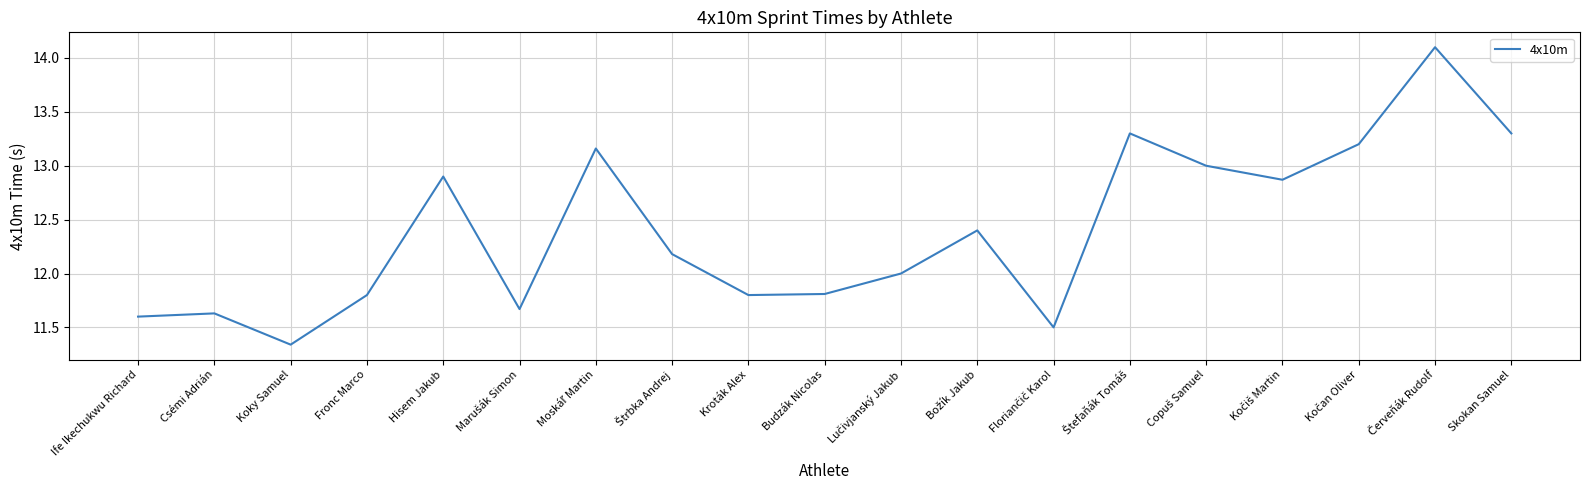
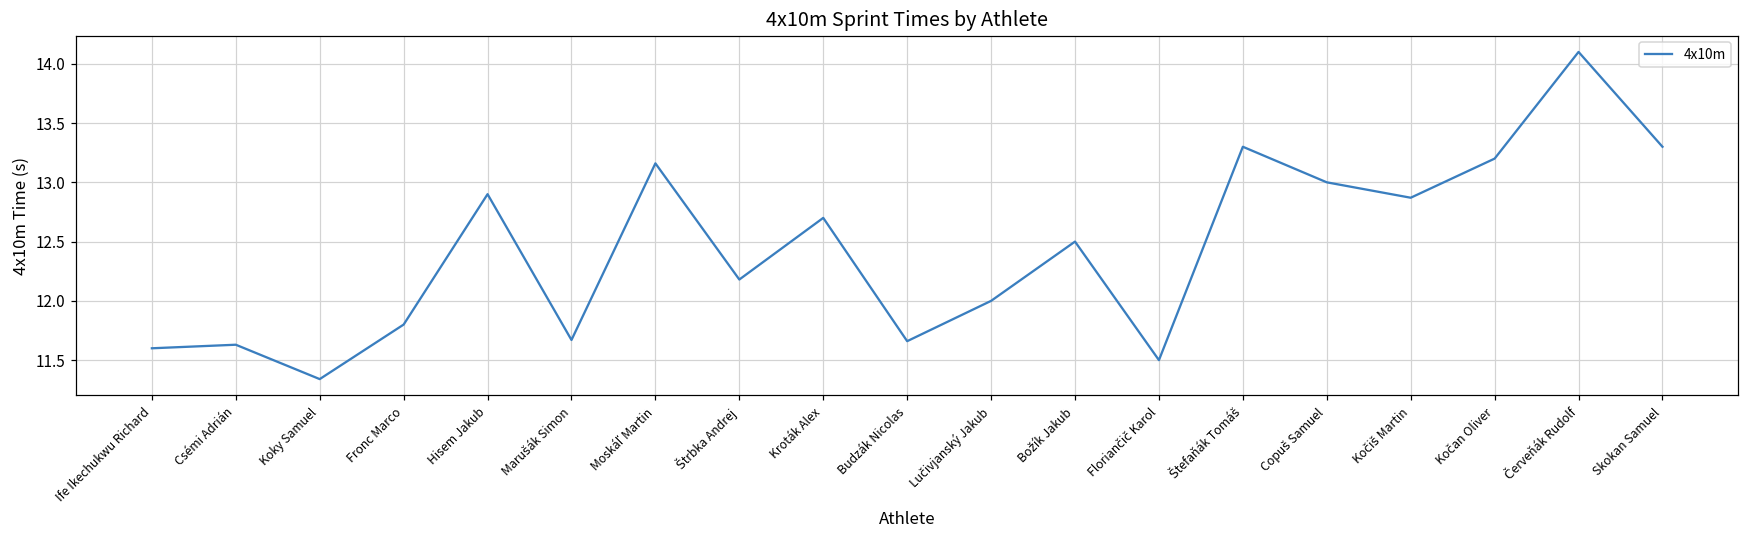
Kroták Alex: 11.8 -> 12.7
Budzák Nicolas: 11.81 -> 11.66
Božík Jakub: 12.4 -> 12.5
